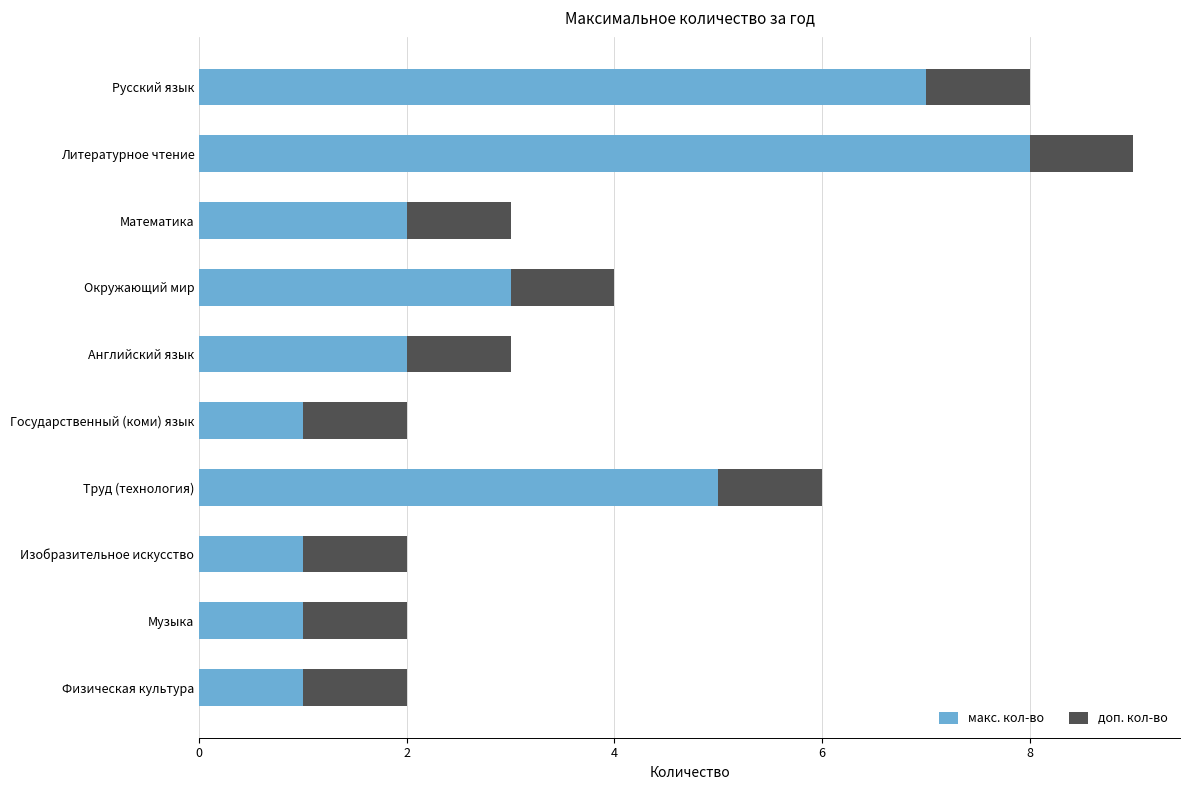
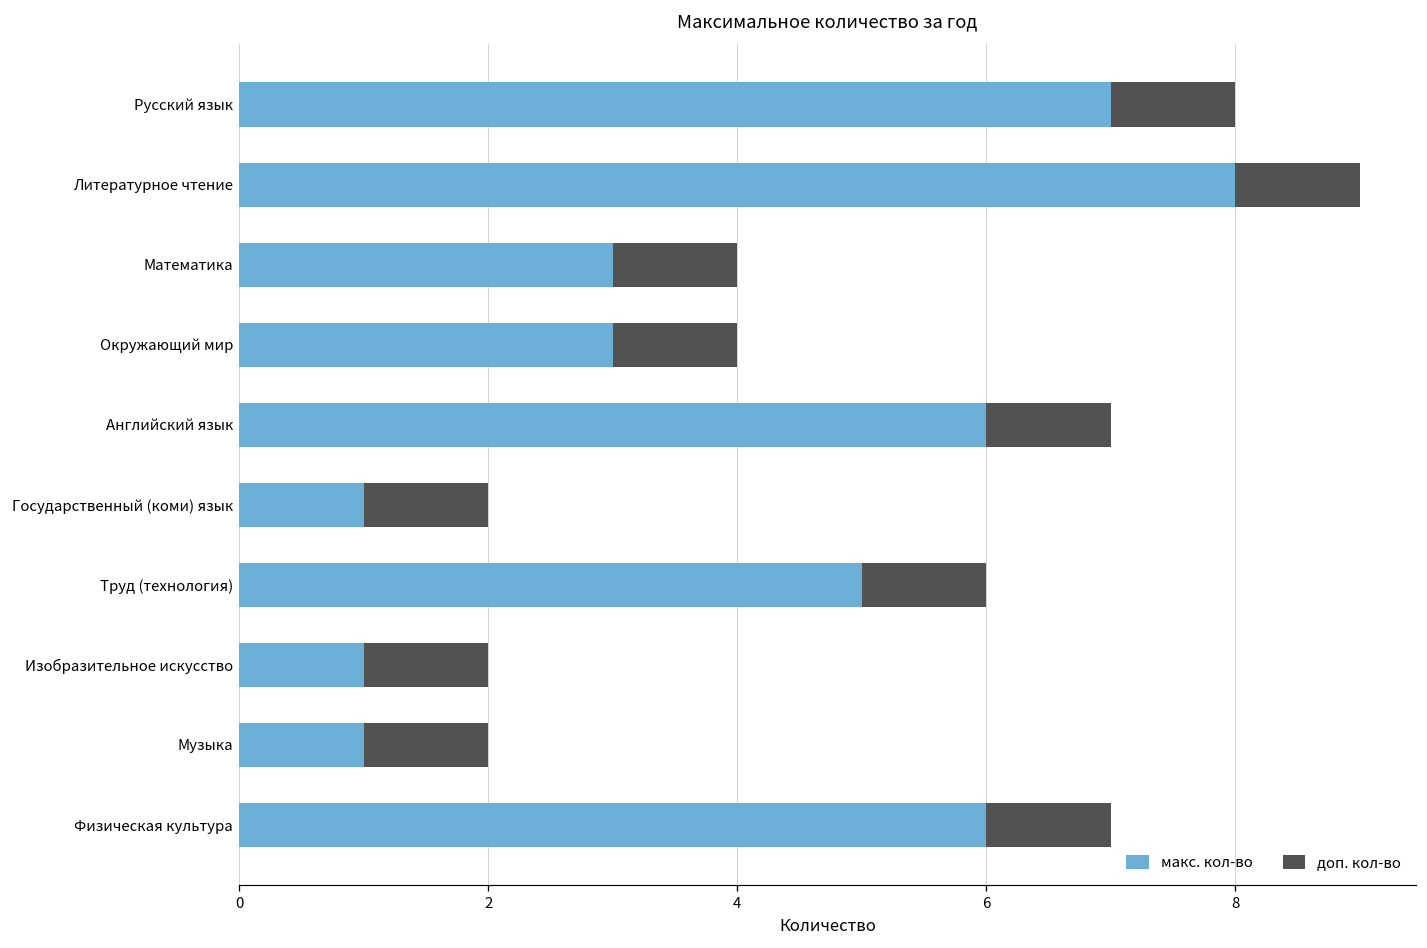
макс. кол-во, Математика: 2 -> 3
макс. кол-во, Английский язык: 2 -> 6
макс. кол-во, Физическая культура: 1 -> 6
